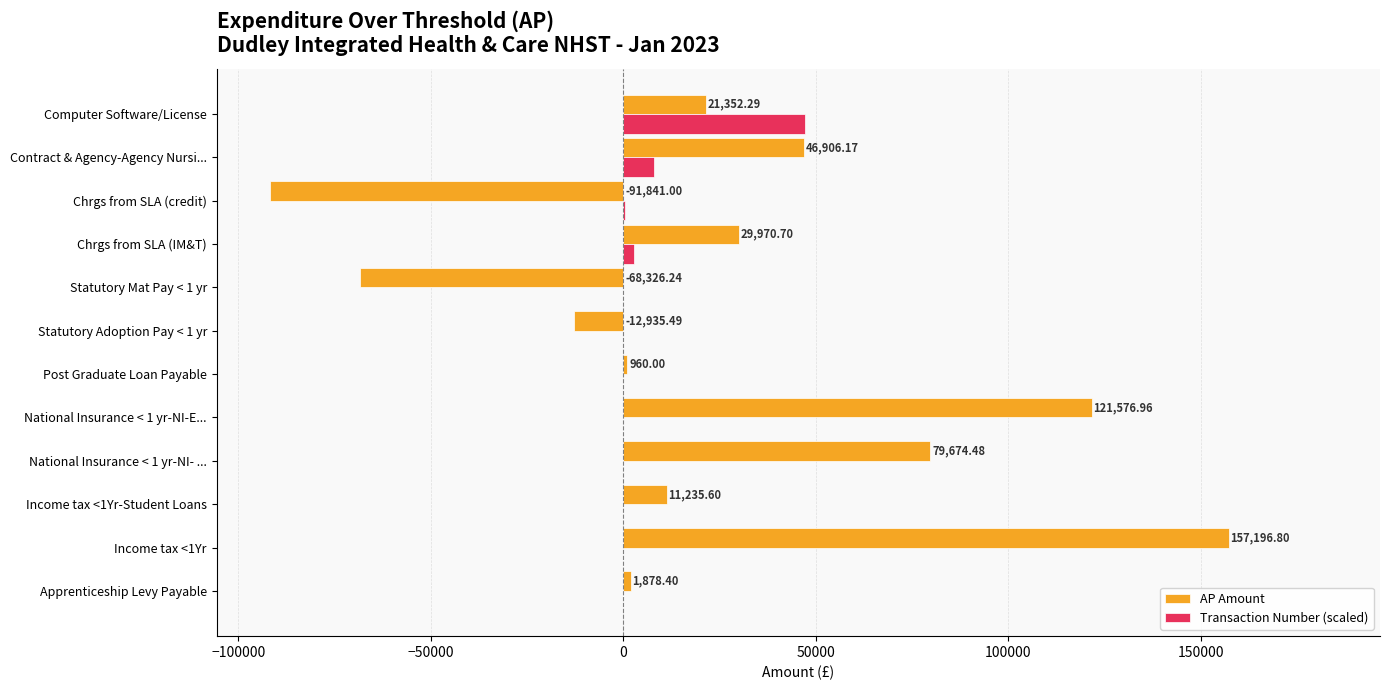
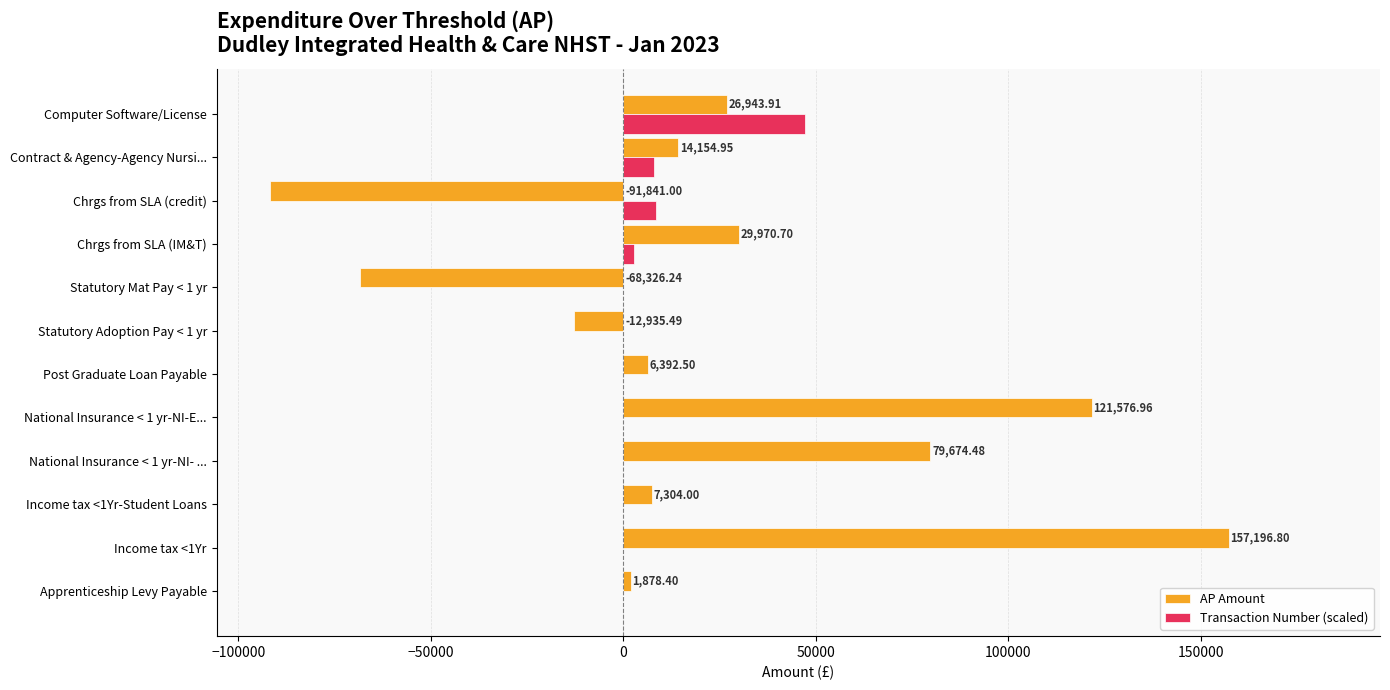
AP Amount, Computer Software/License: 21,352.29 -> 26,943.91
AP Amount, Contract & Agency-Agency Nursi...: 46,906.17 -> 14,154.95
Transaction Number (scaled), Chrgs from SLA (credit): 1000 -> 9000
AP Amount, Post Graduate Loan Payable: 960.00 -> 6,392.50
AP Amount, Income tax <1Yr-Student Loans: 11,235.60 -> 7,304.00
